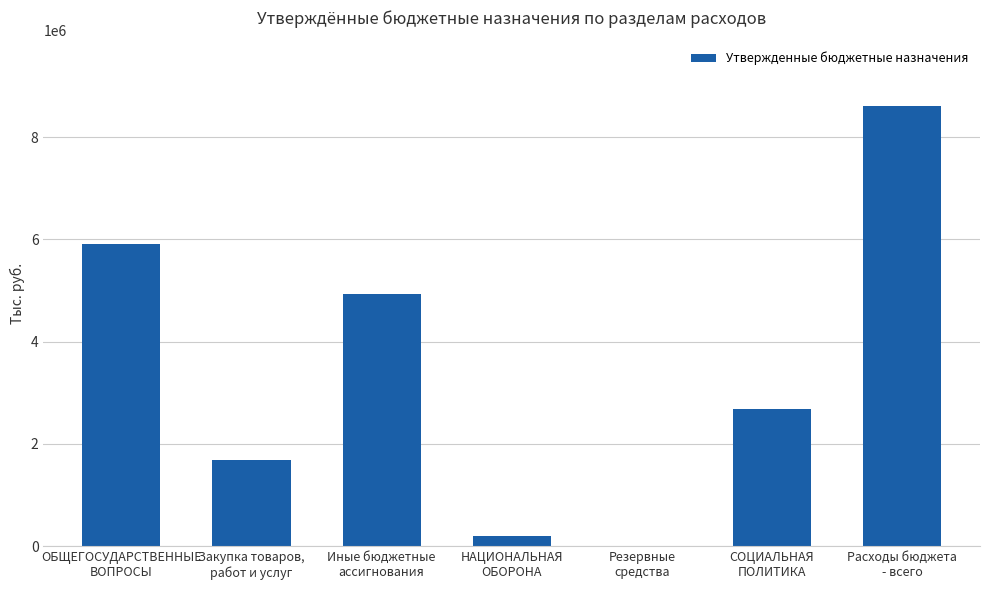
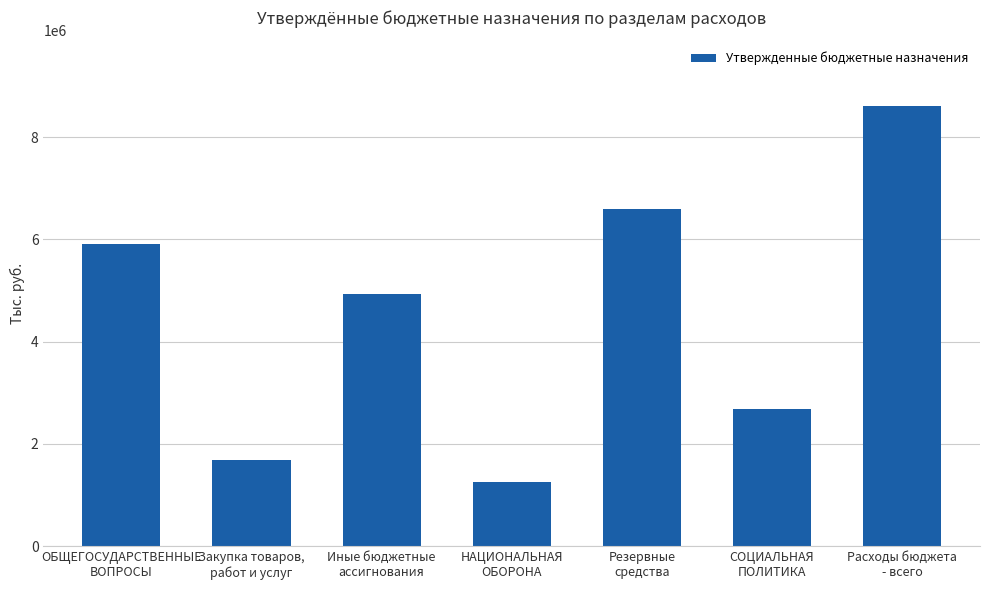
НАЦИОНАЛЬНАЯ ОБОРОНА: 200000 -> 1300000
Резервные средства: 0 -> 6600000
